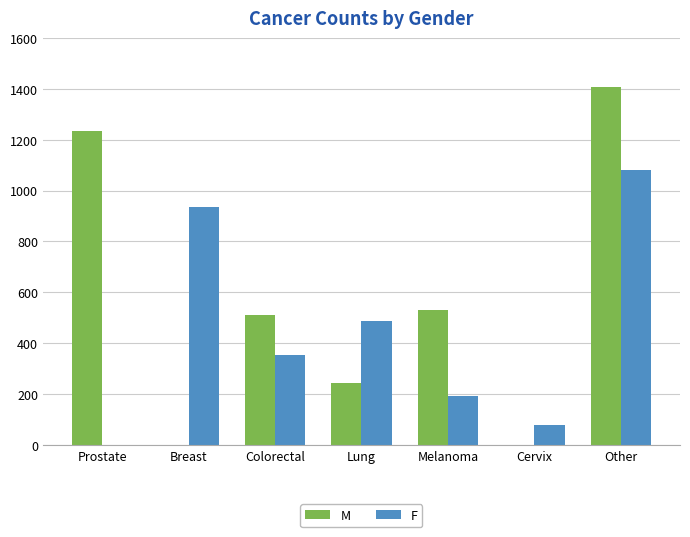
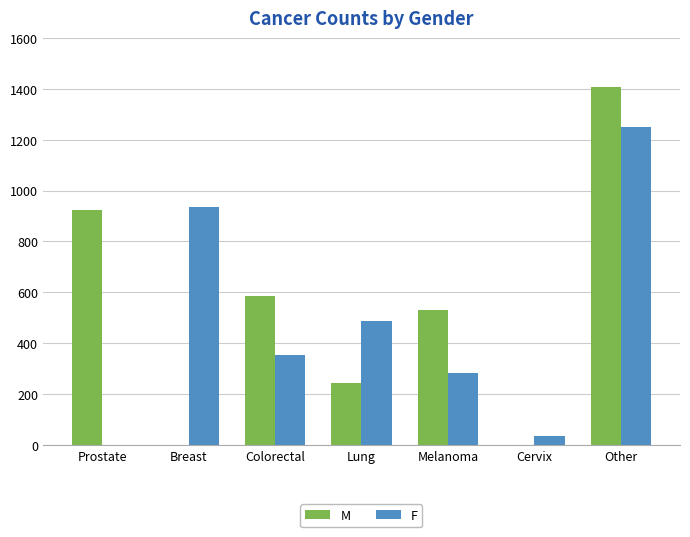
M, Prostate: 1230 -> 920
M, Colorectal: 510 -> 590
F, Melanoma: 190 -> 280
F, Cervix: 80 -> 30
F, Other: 1080 -> 1250
